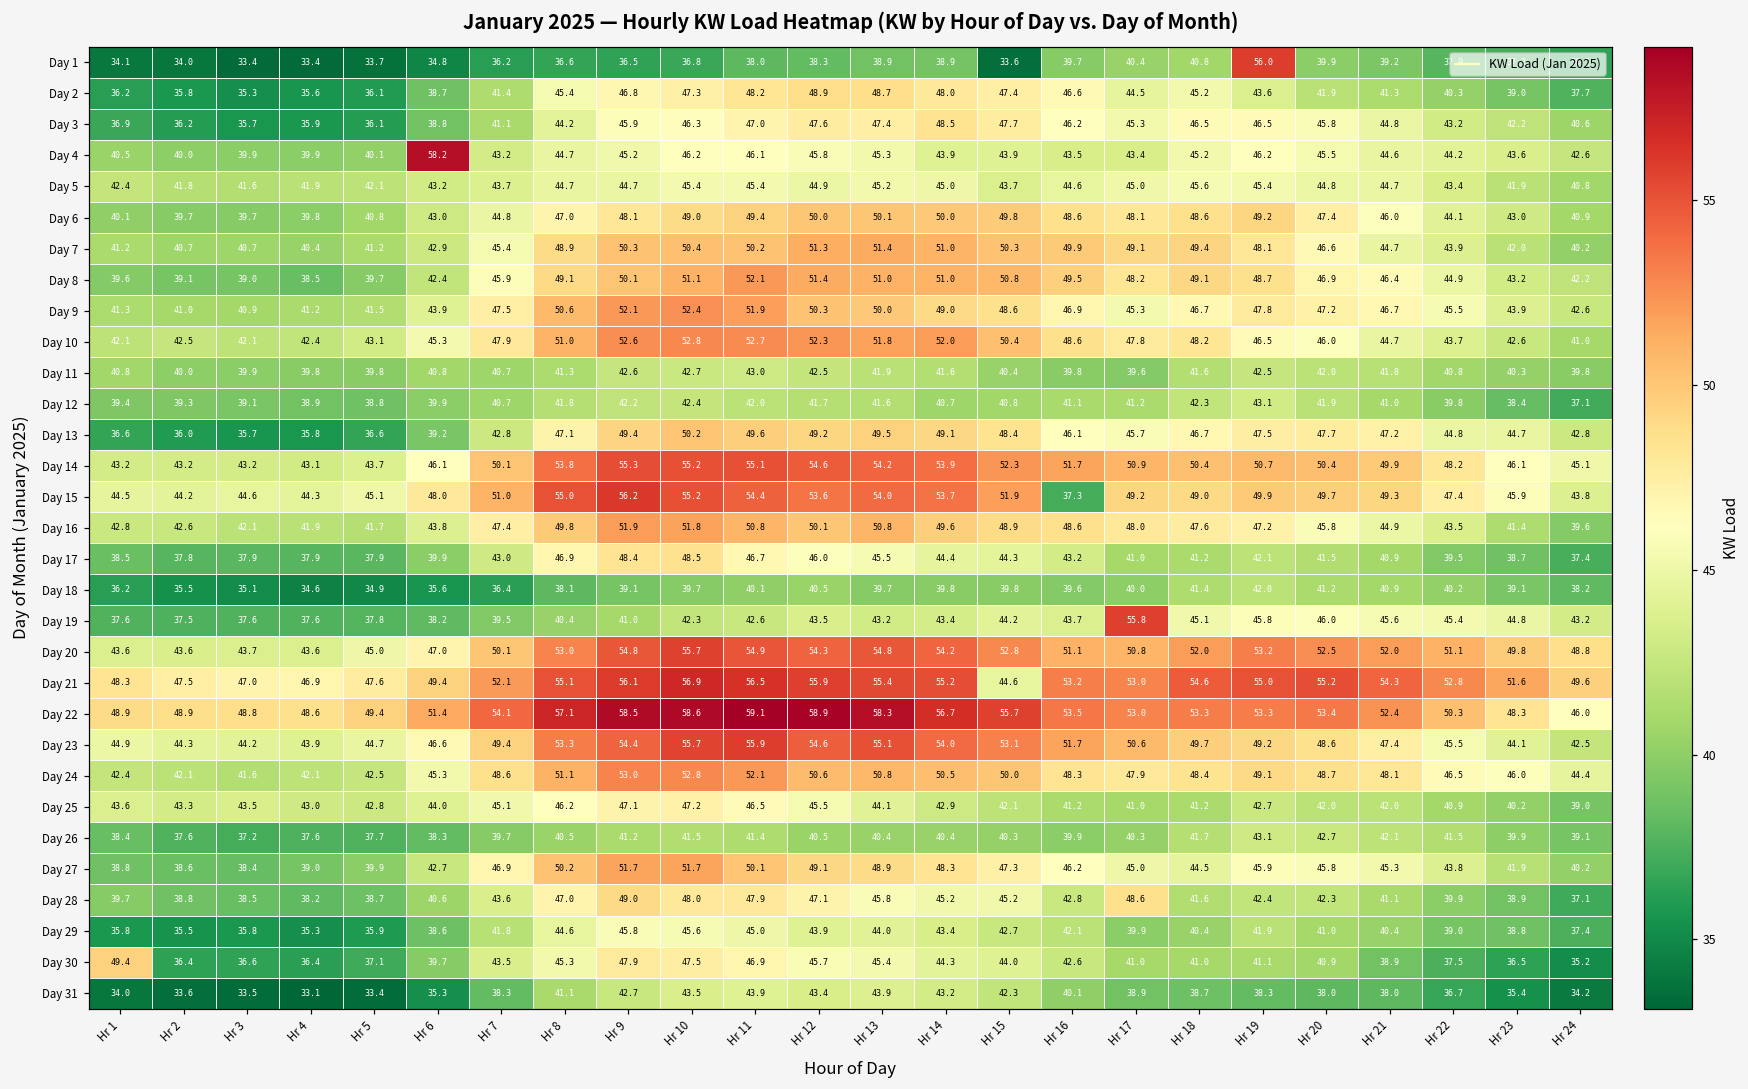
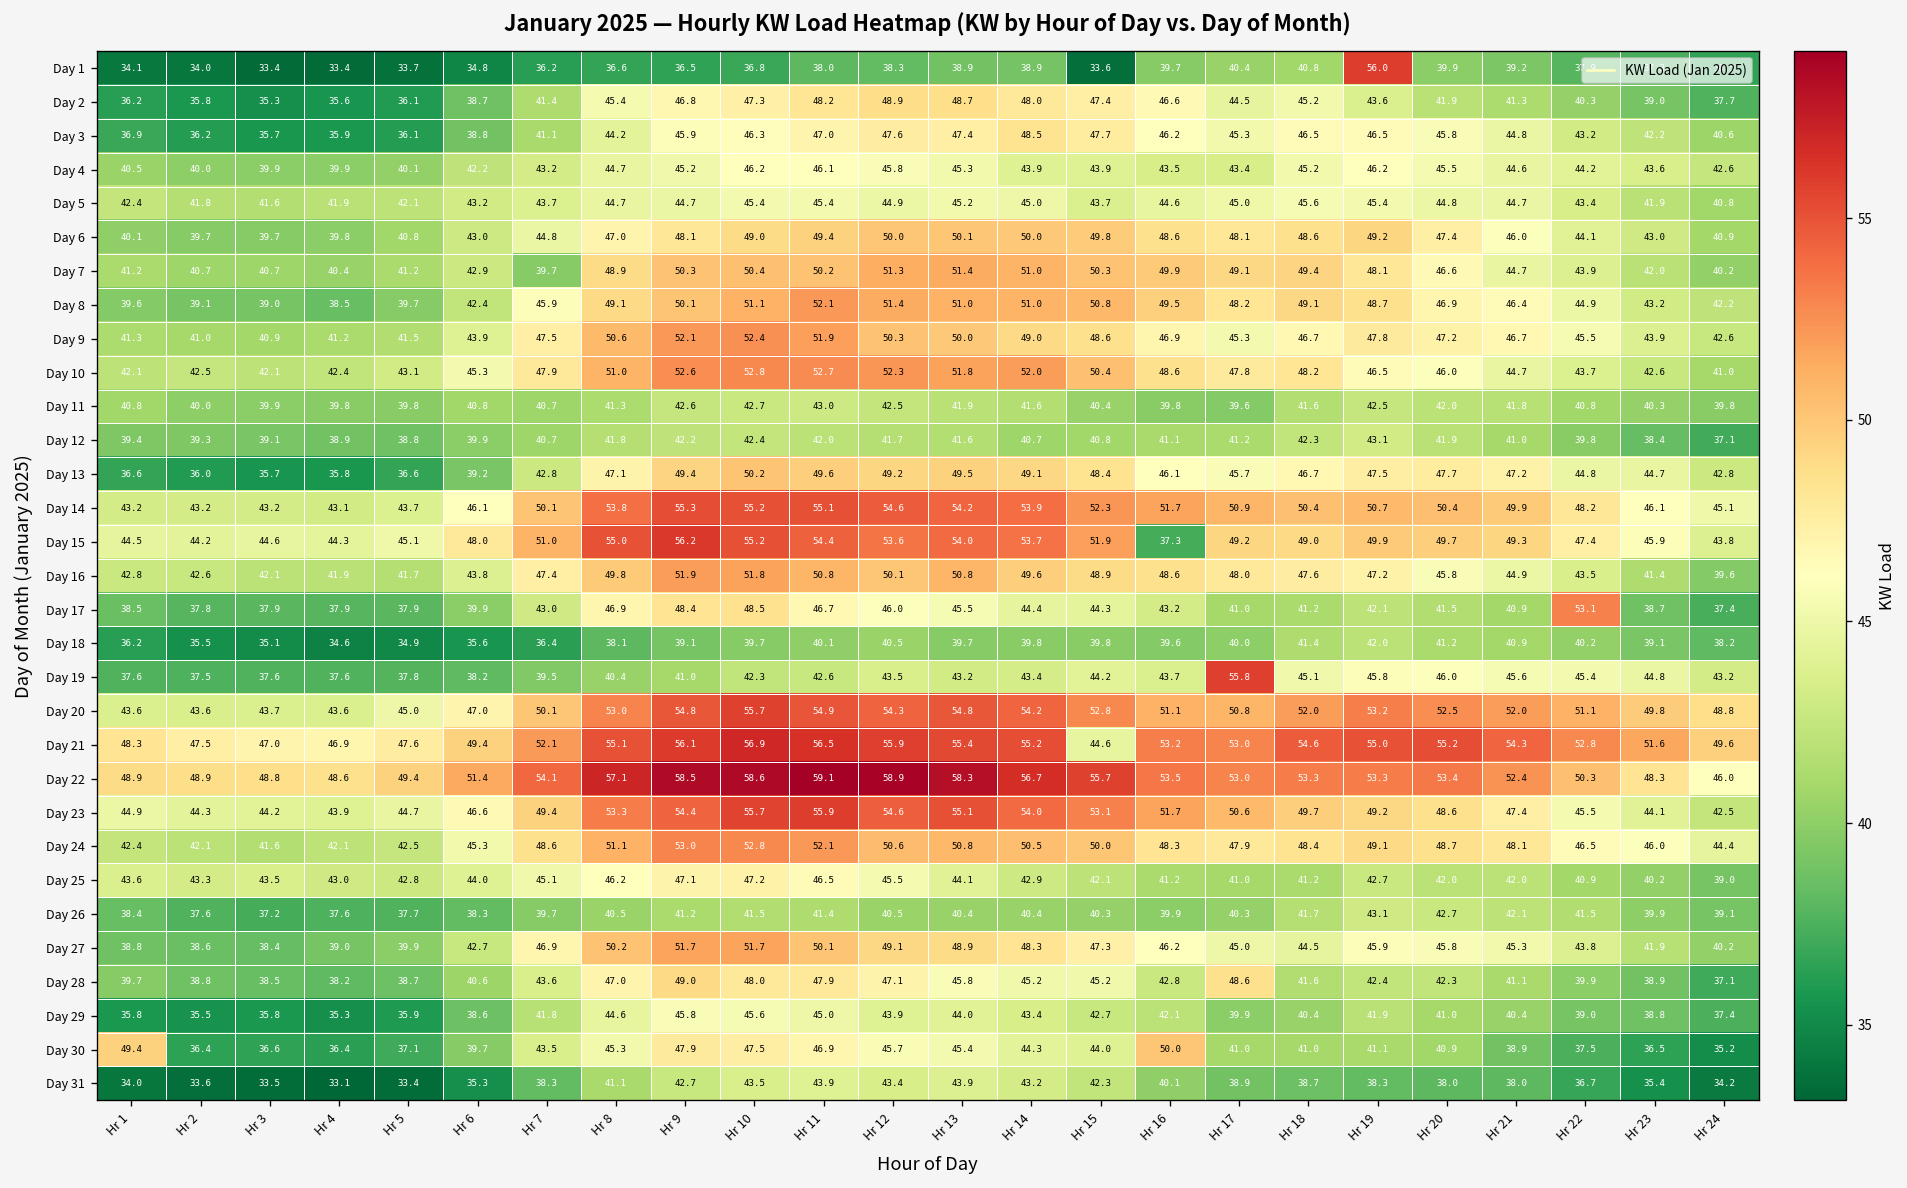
Day 4, Hr 6: 58.2 -> 42.2
Day 7, Hr 7: 45.4 -> 39.7
Day 17, Hr 22: 39.5 -> 53.1
Day 30, Hr 16: 42.6 -> 50.0
